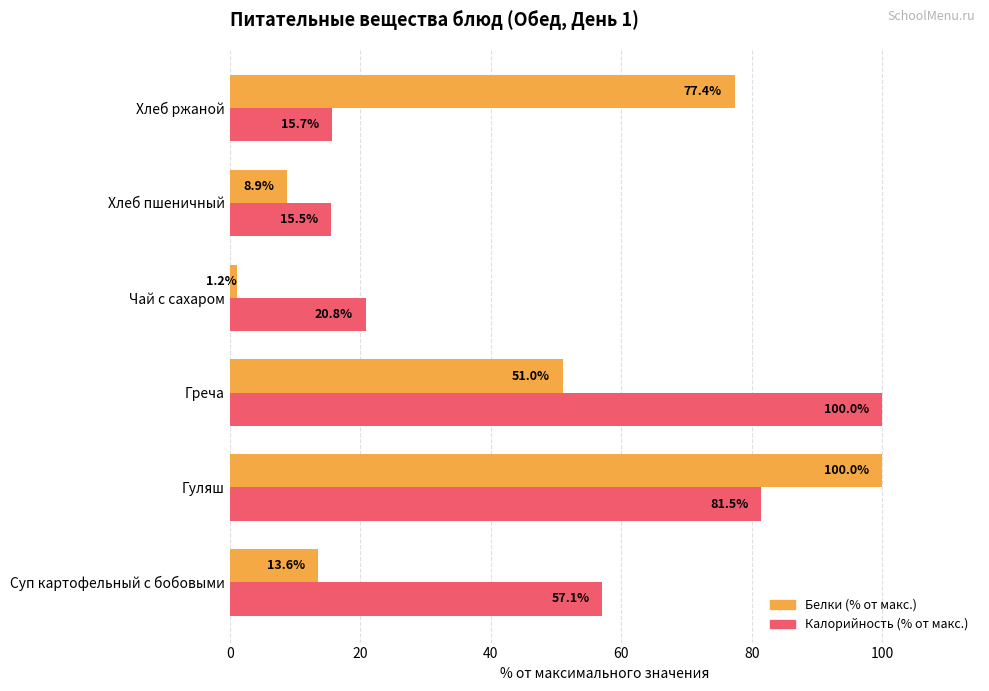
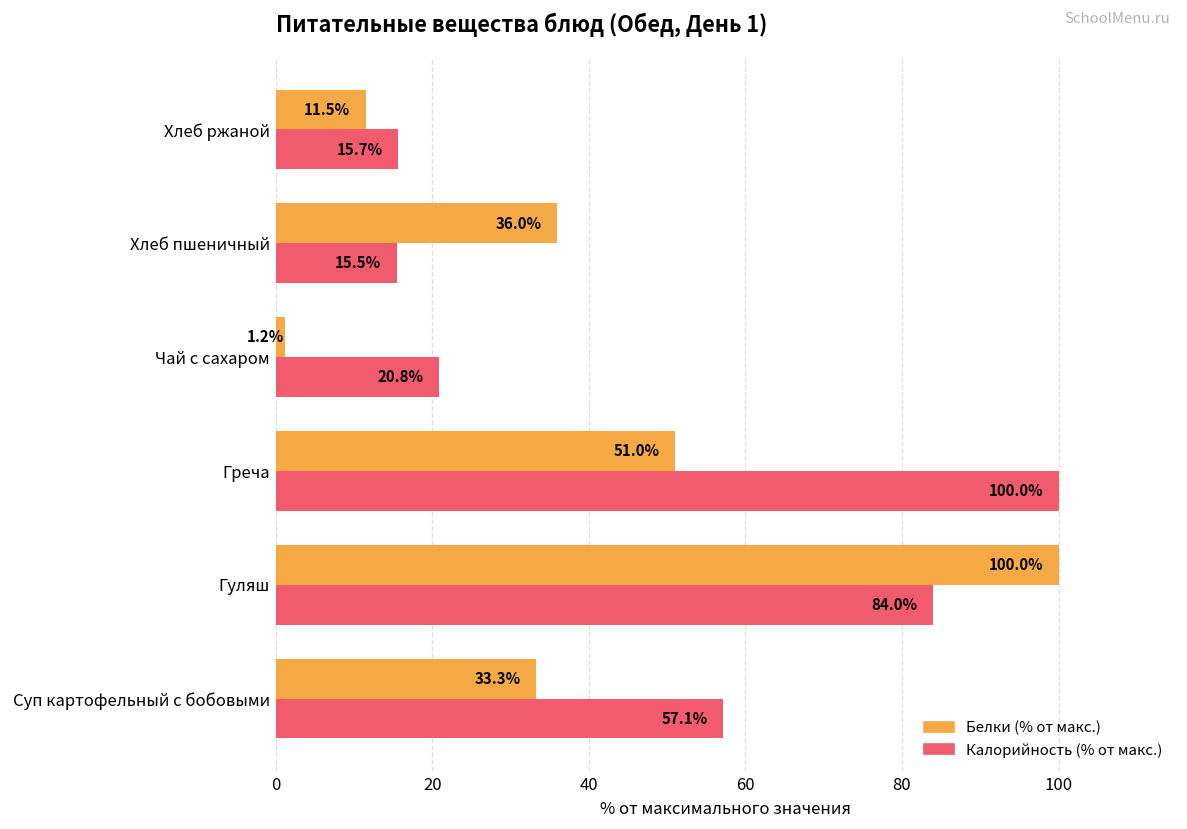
Белки (% от макс.), Хлеб ржаной: 77.4% -> 11.5%
Белки (% от макс.), Хлеб пшеничный: 8.9% -> 36.0%
Калорийность (% от макс.), Гуляш: 81.5% -> 84.0%
Белки (% от макс.), Суп картофельный с бобовыми: 13.6% -> 33.3%
